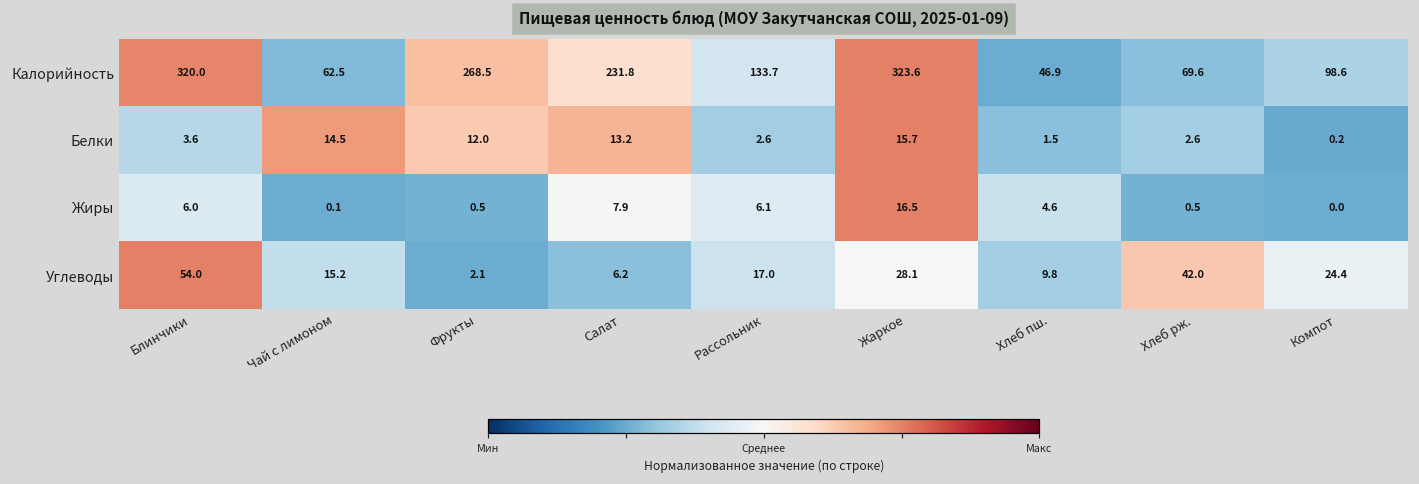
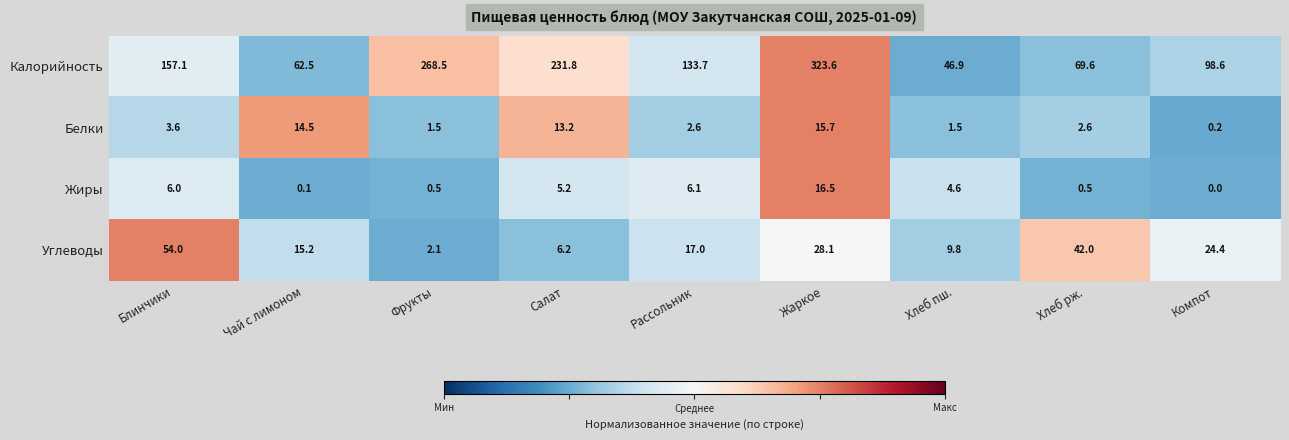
Калорийность, Блинчики: 320.0 -> 157.1
Белки, Фрукты: 12.0 -> 1.5
Жиры, Салат: 7.9 -> 5.2
